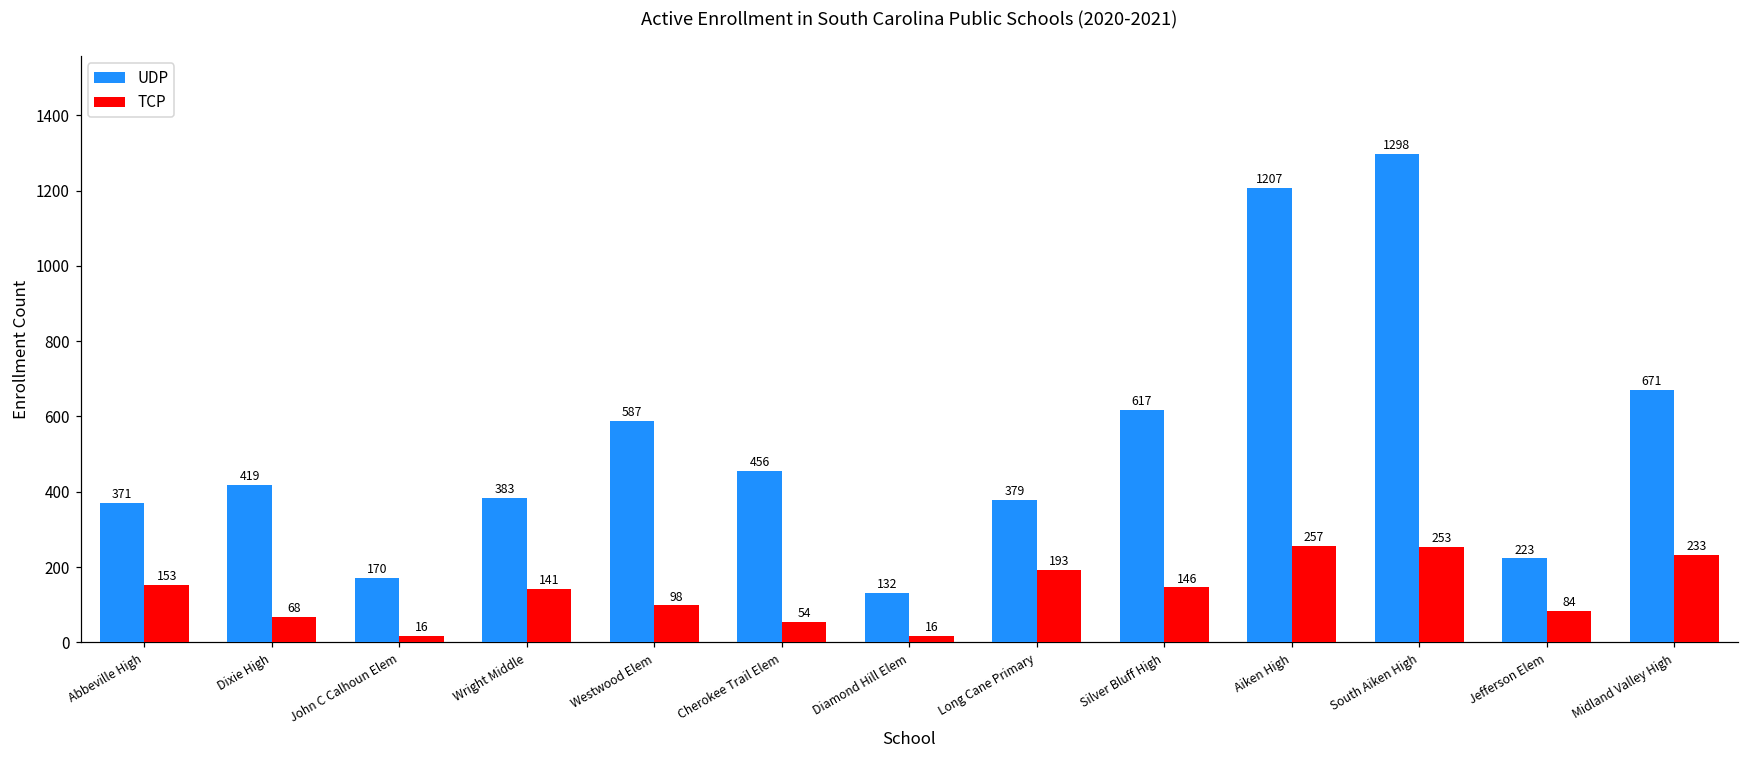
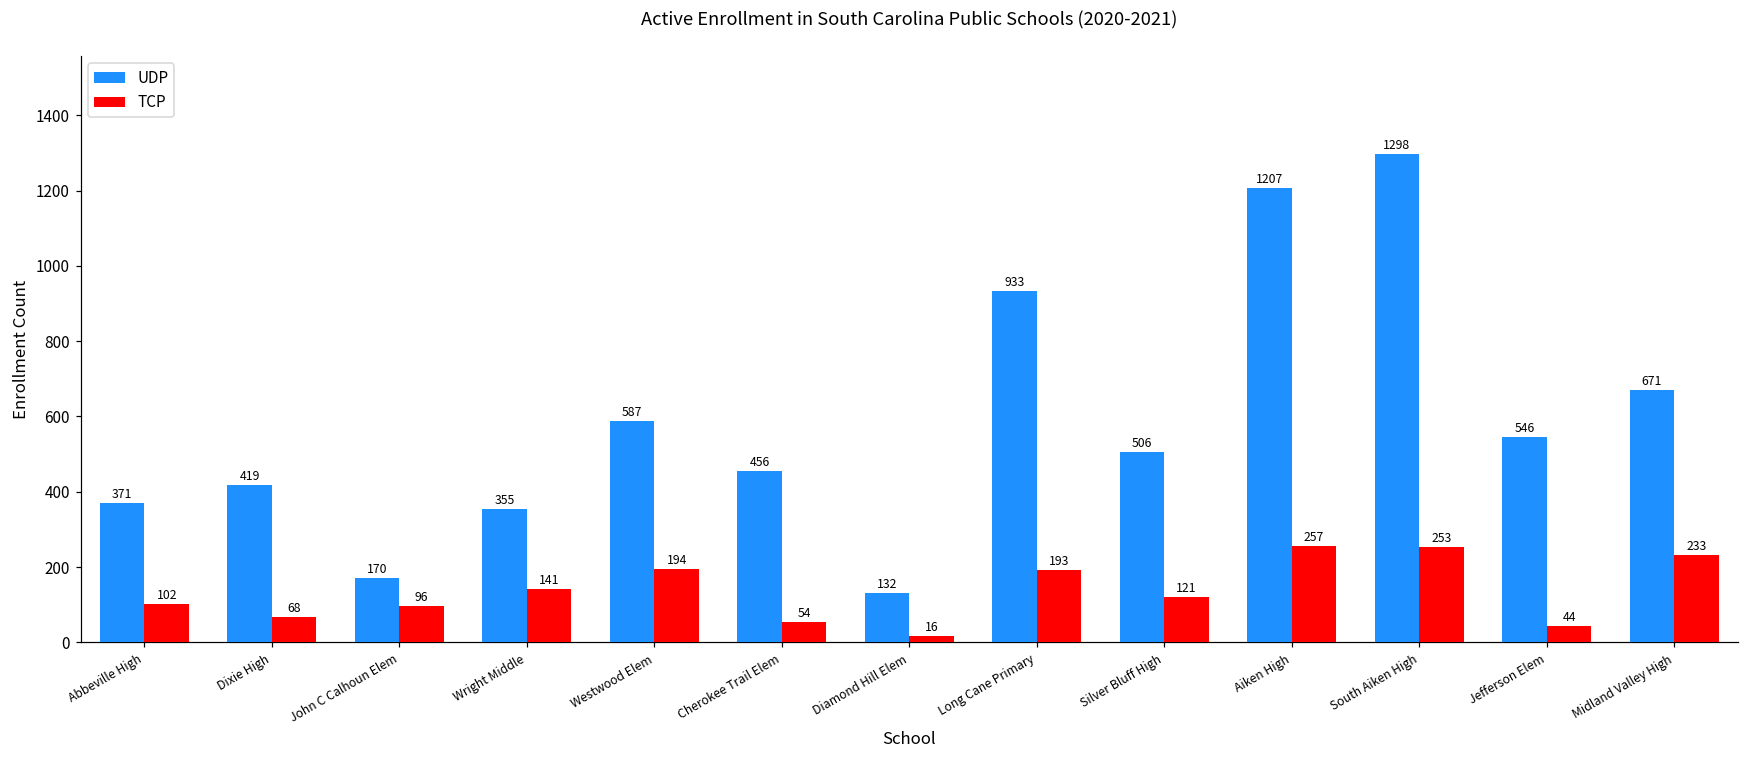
TCP, Abbeville High: 153 -> 102
TCP, John C Calhoun Elem: 16 -> 96
UDP, Wright Middle: 383 -> 355
TCP, Westwood Elem: 98 -> 194
UDP, Long Cane Primary: 379 -> 933
UDP, Silver Bluff High: 617 -> 506
TCP, Silver Bluff High: 146 -> 121
UDP, Jefferson Elem: 223 -> 546
TCP, Jefferson Elem: 84 -> 44
